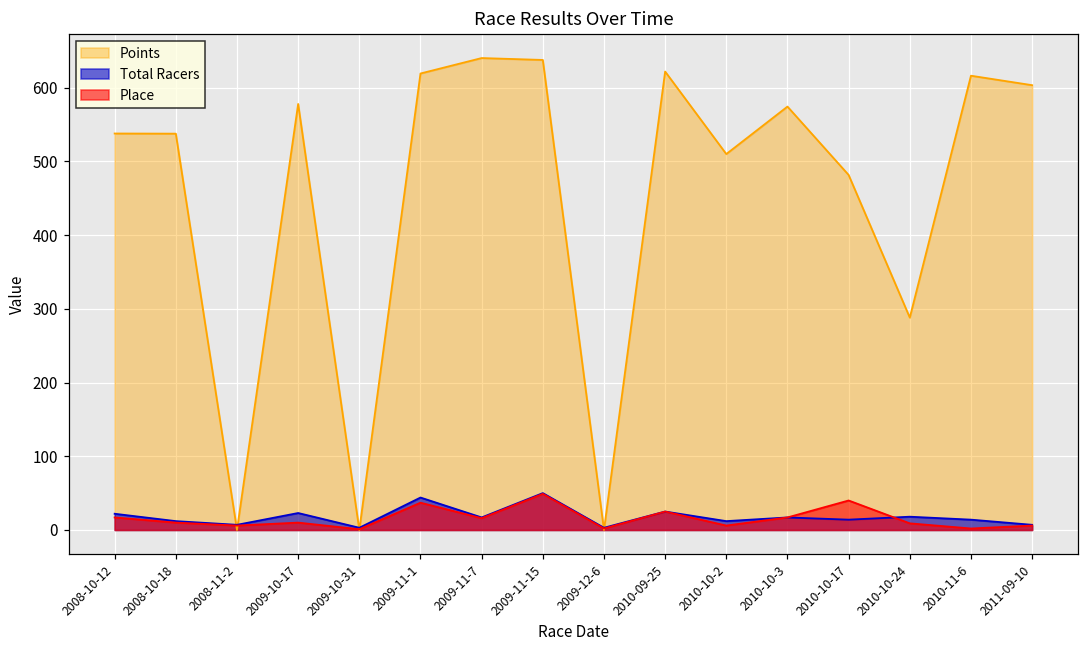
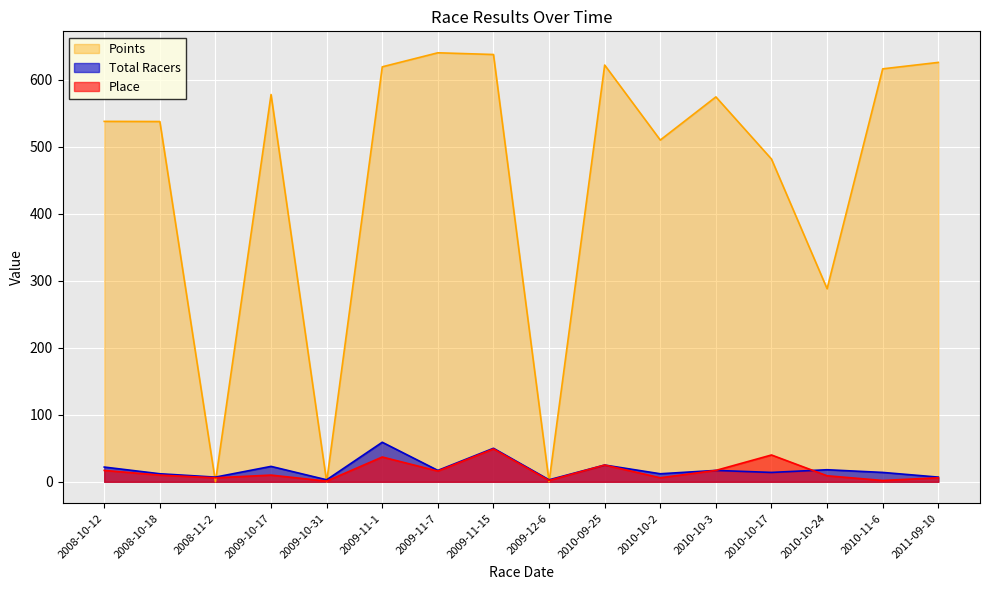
Total Racers, 2009-11-1: 40 -> 60
Points, 2011-09-10: 600 -> 630
